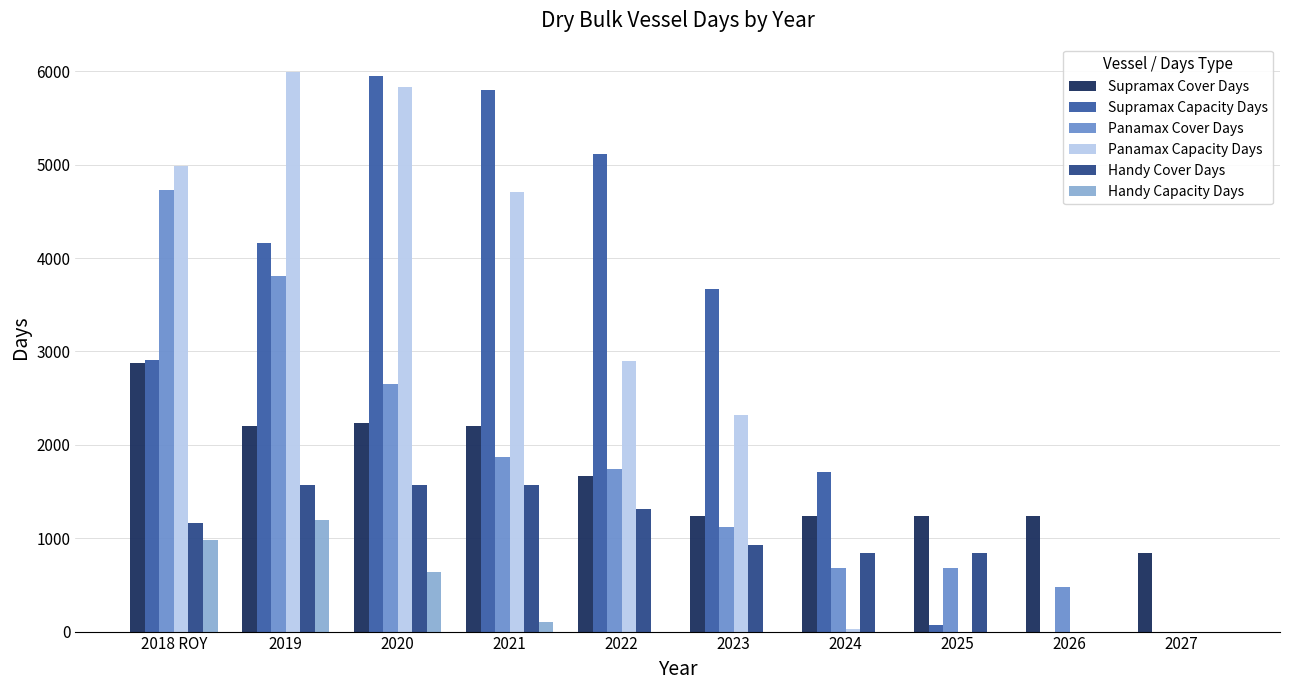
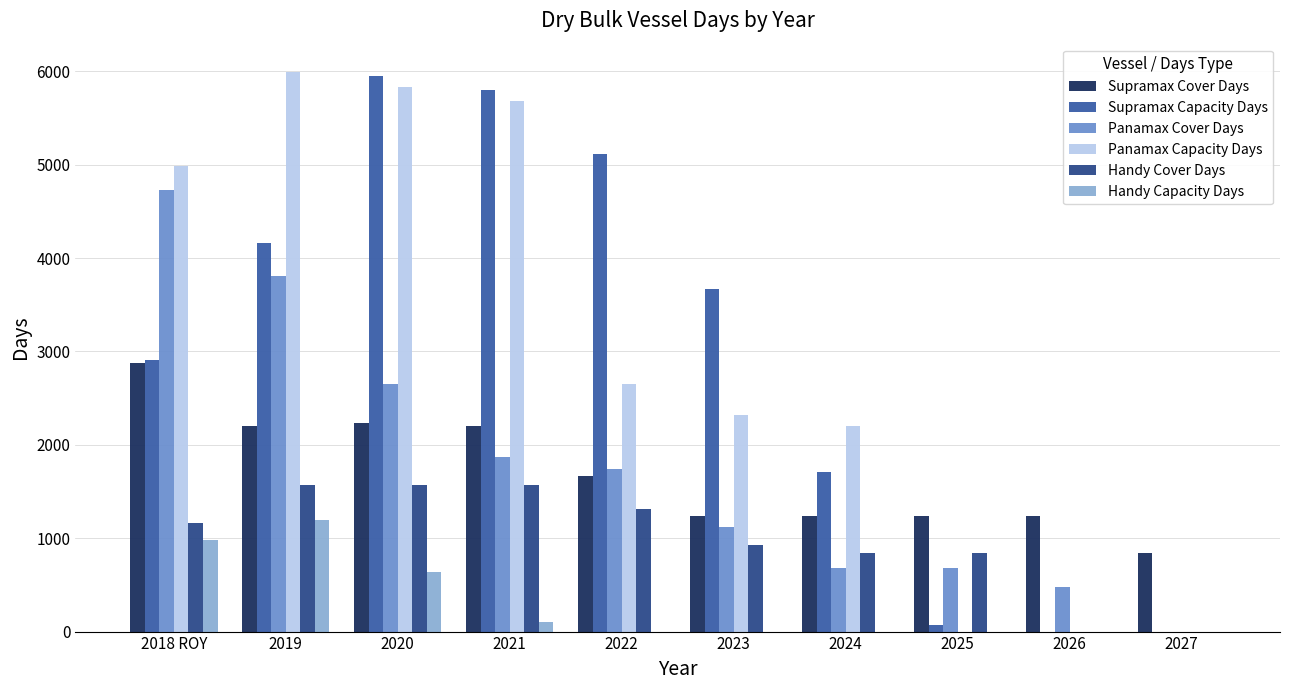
Panamax Capacity Days, 2021: 4700 -> 5700
Panamax Capacity Days, 2022: 2900 -> 2600
Panamax Capacity Days, 2024: 0 -> 2200
